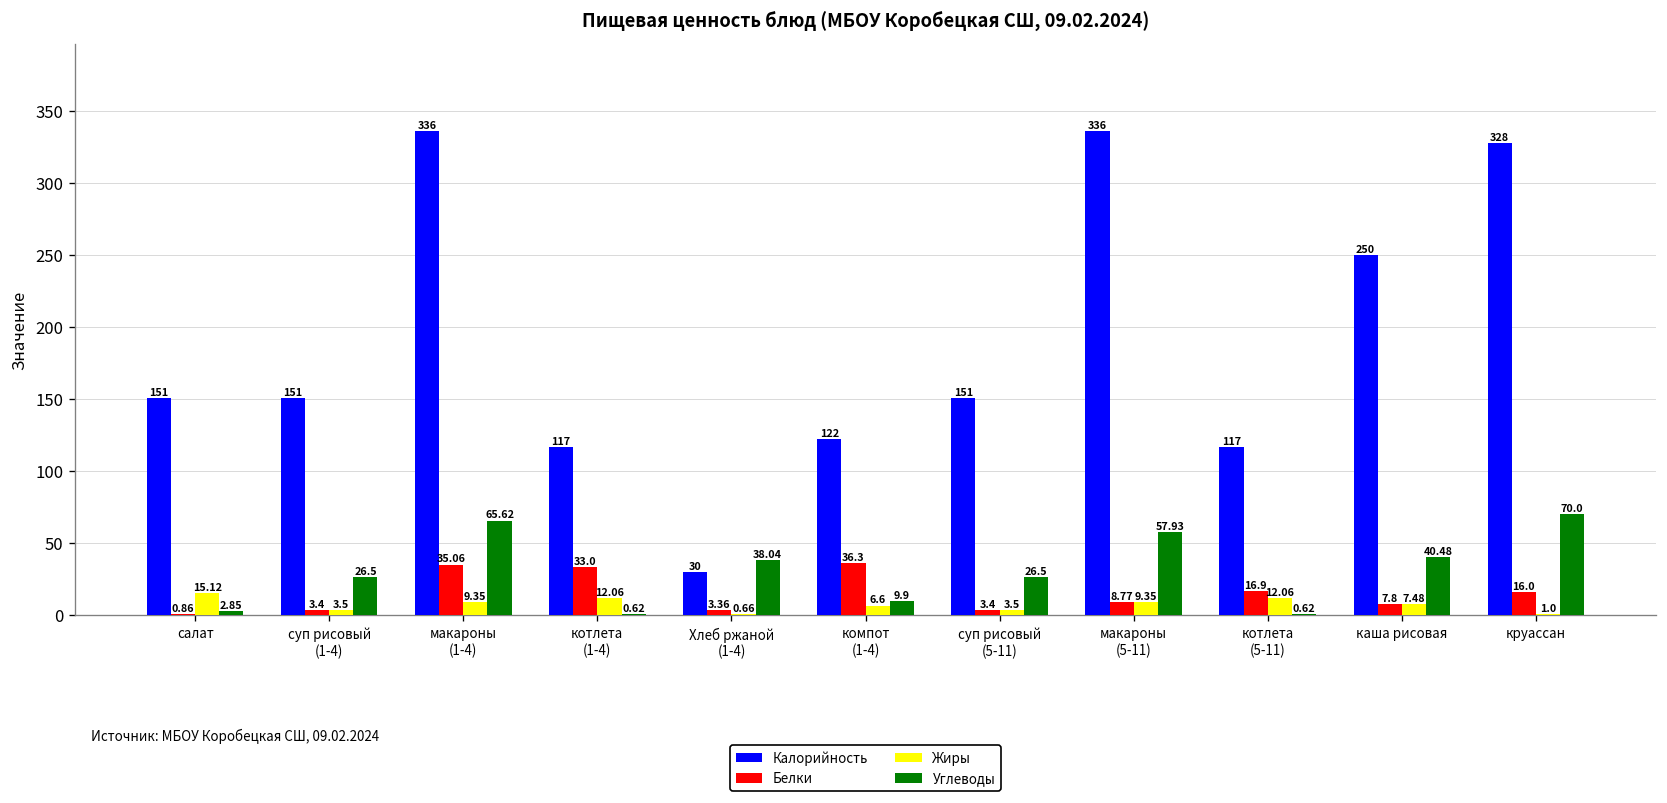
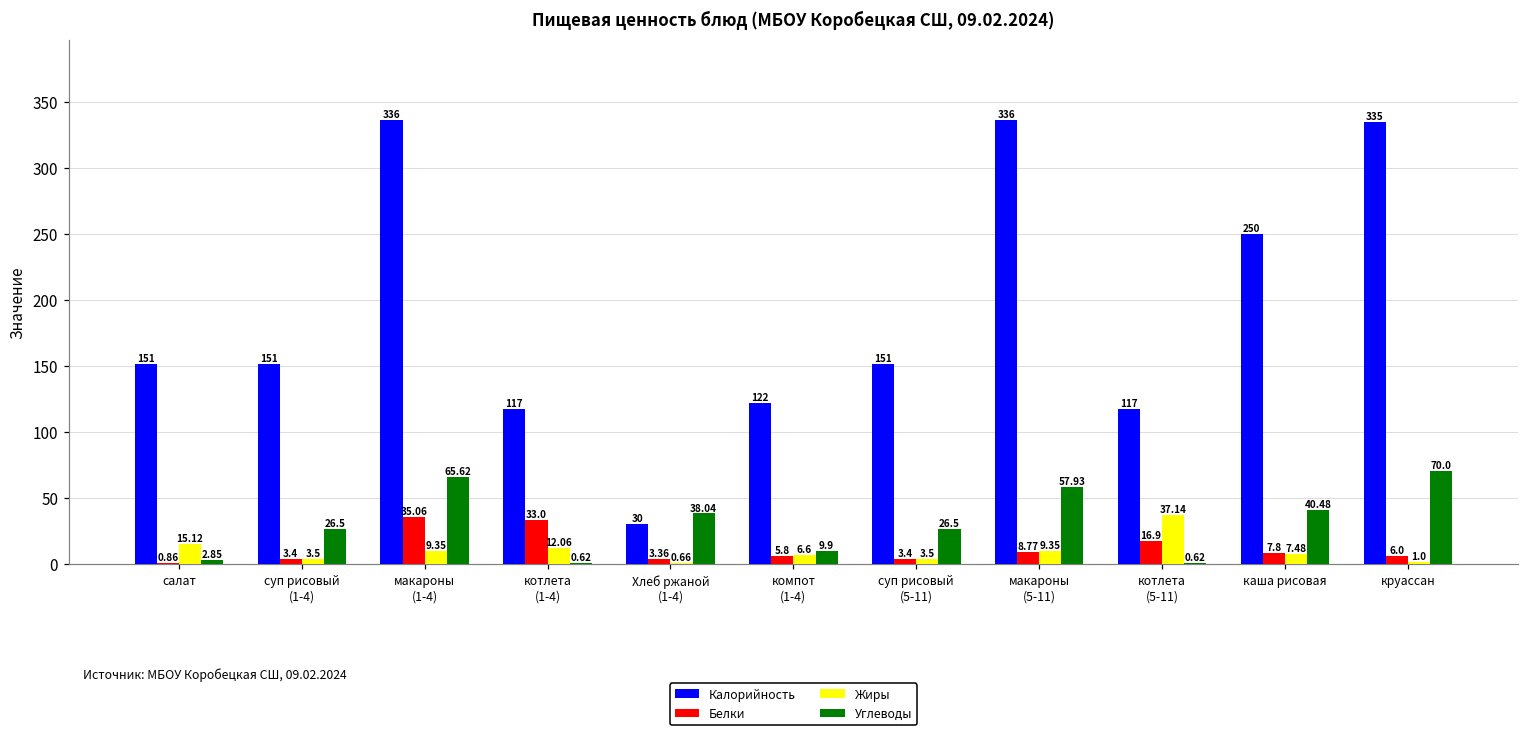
Белки, компот (1-4): 36.3 -> 5.8
Жиры, котлета (5-11): 12.06 -> 37.14
Калорийность, круассан: 328 -> 335
Белки, круассан: 16.0 -> 6.0
